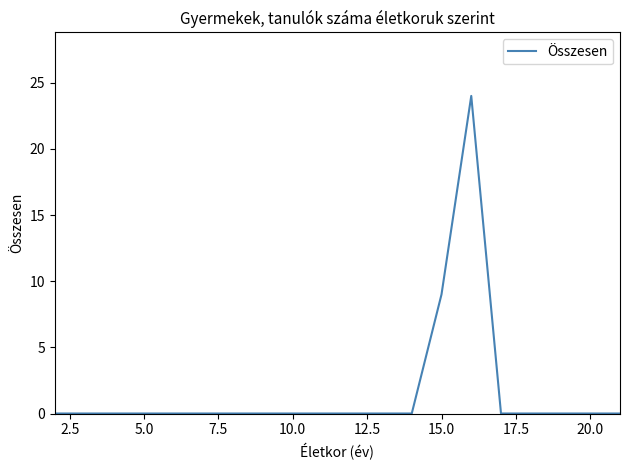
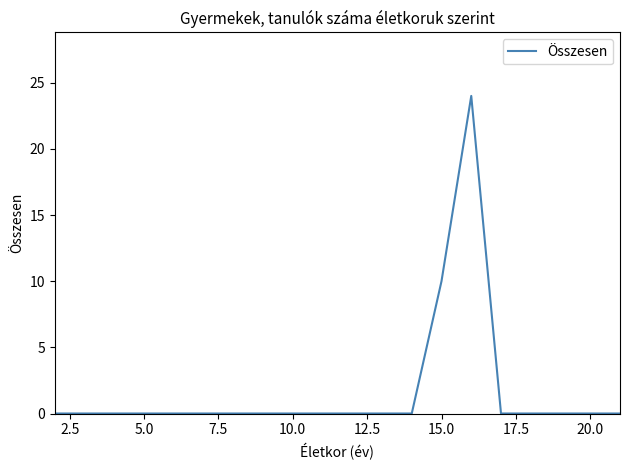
15.0: 9 -> 10
